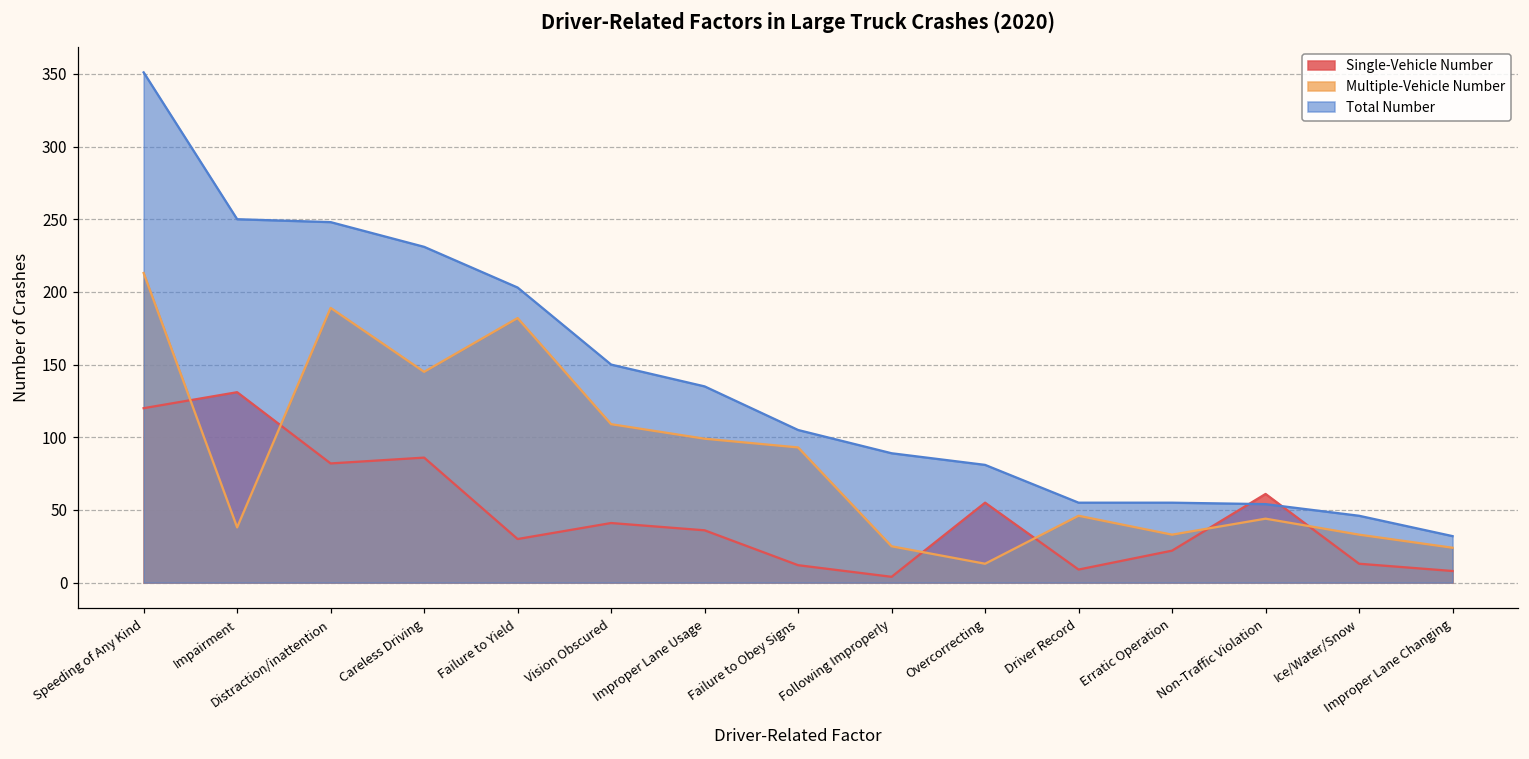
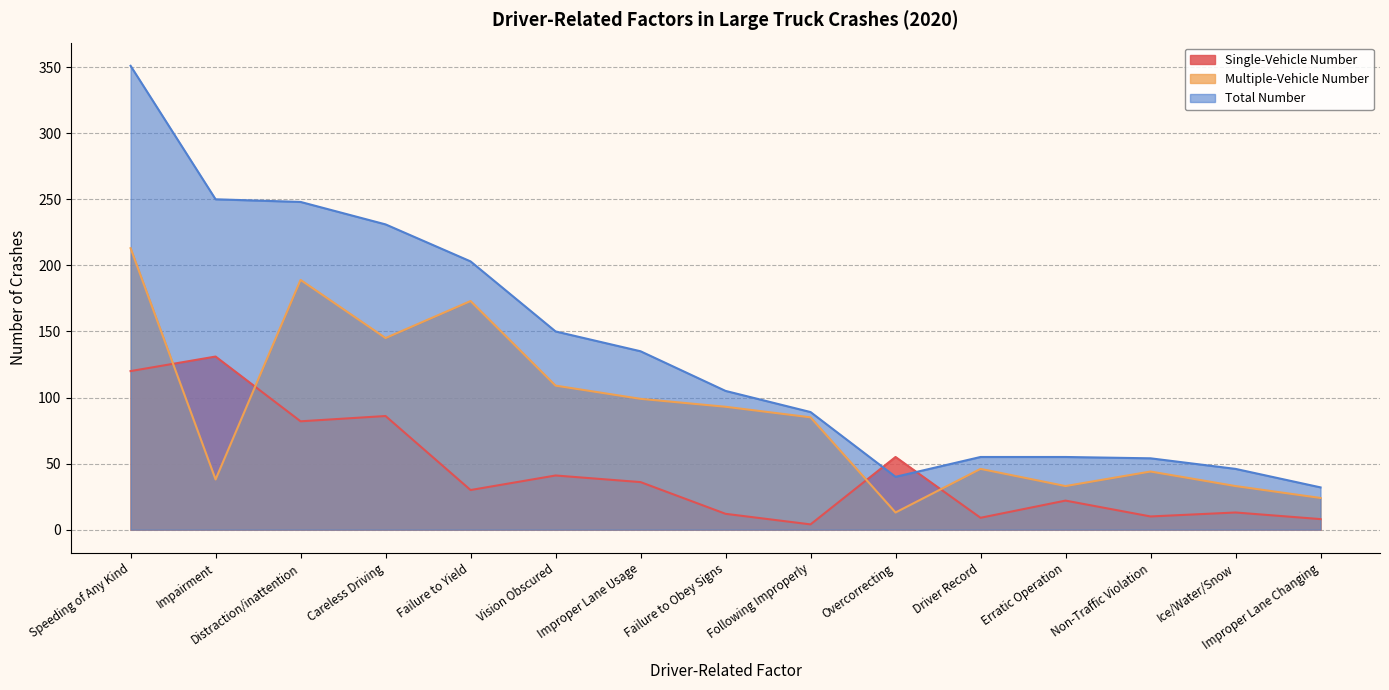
Multiple-Vehicle Number, Failure to Yield: 182 -> 173
Multiple-Vehicle Number, Following Improperly: 25 -> 85
Total Number, Overcorrecting: 81 -> 40
Single-Vehicle Number, Non-Traffic Violation: 61 -> 10
